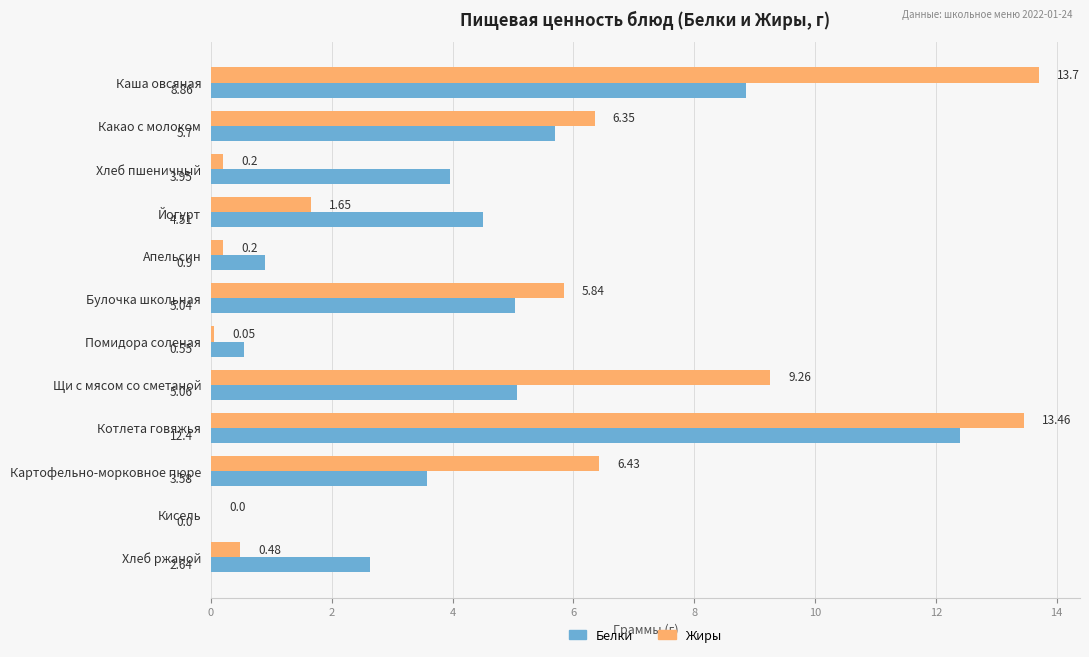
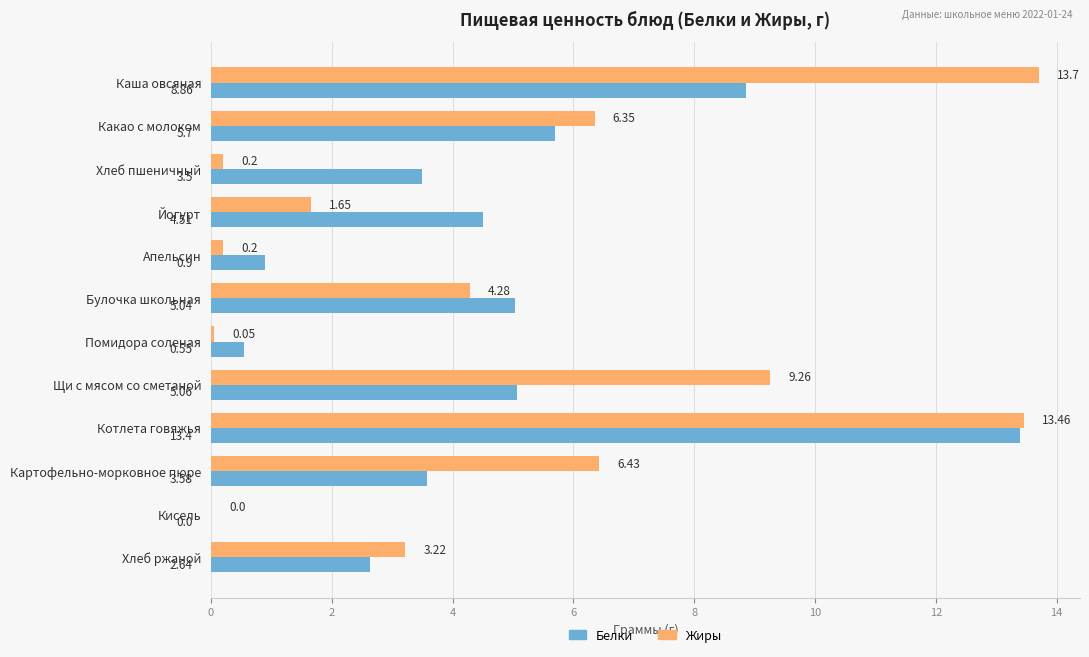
Белки, Хлеб пшеничный: 3.95 -> 3.5
Жиры, Булочка школьная: 5.84 -> 4.28
Белки, Котлета говяжья: 12.4 -> 13.4
Жиры, Хлеб ржаной: 0.48 -> 3.22
